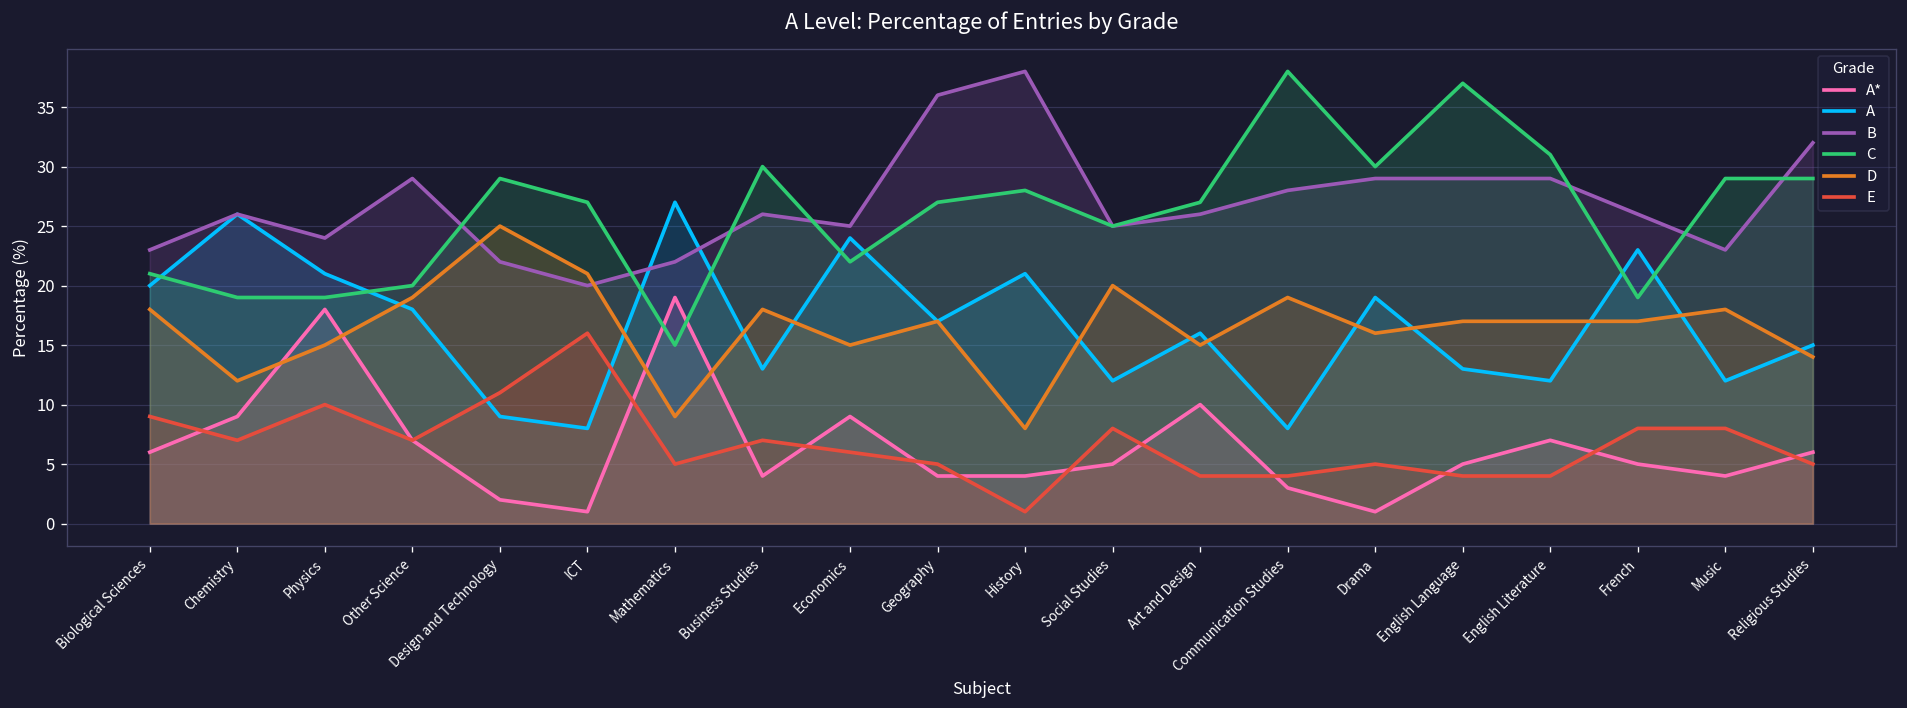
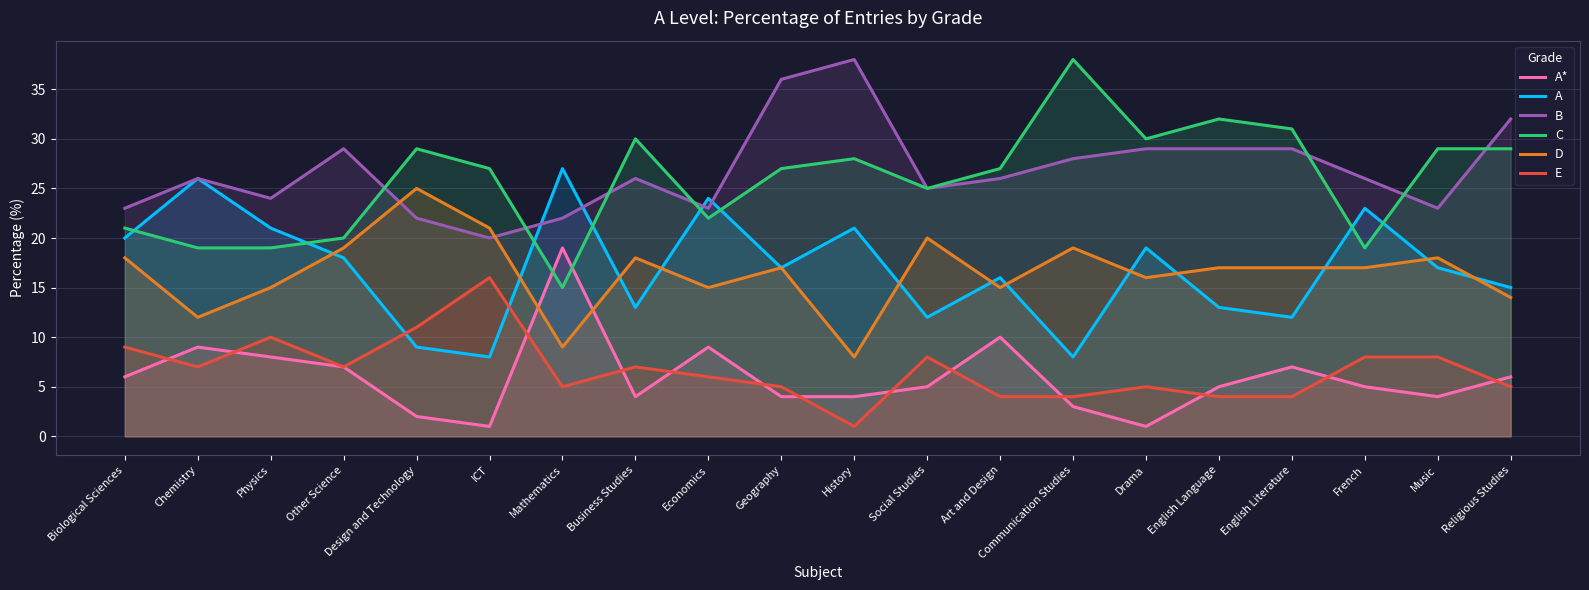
A*, Physics: 18 -> 8
B, Economics: 25 -> 23
C, English Language: 37 -> 32
A, Music: 12 -> 17
